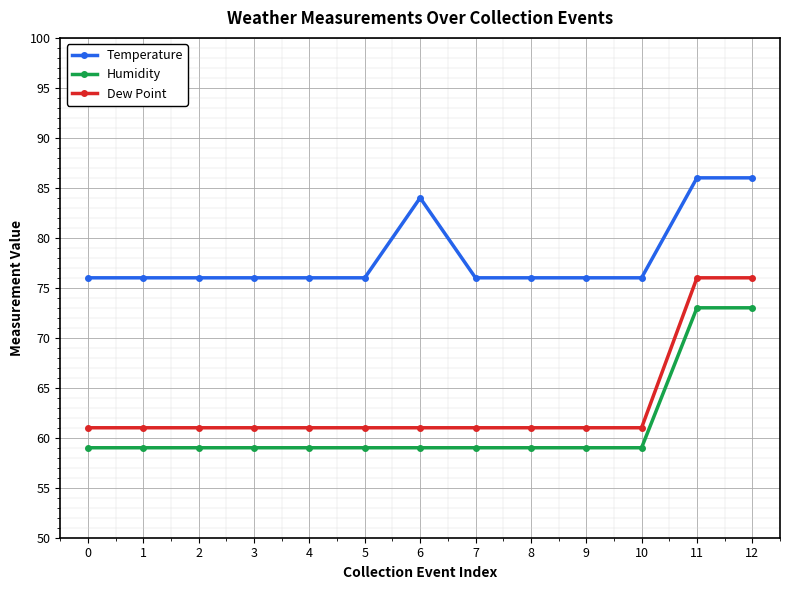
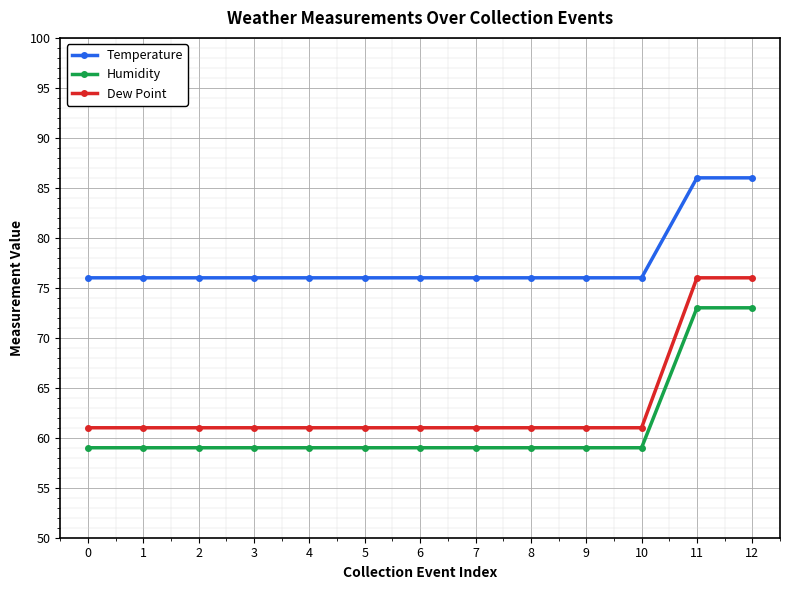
Temperature, 6: 84 -> 76
